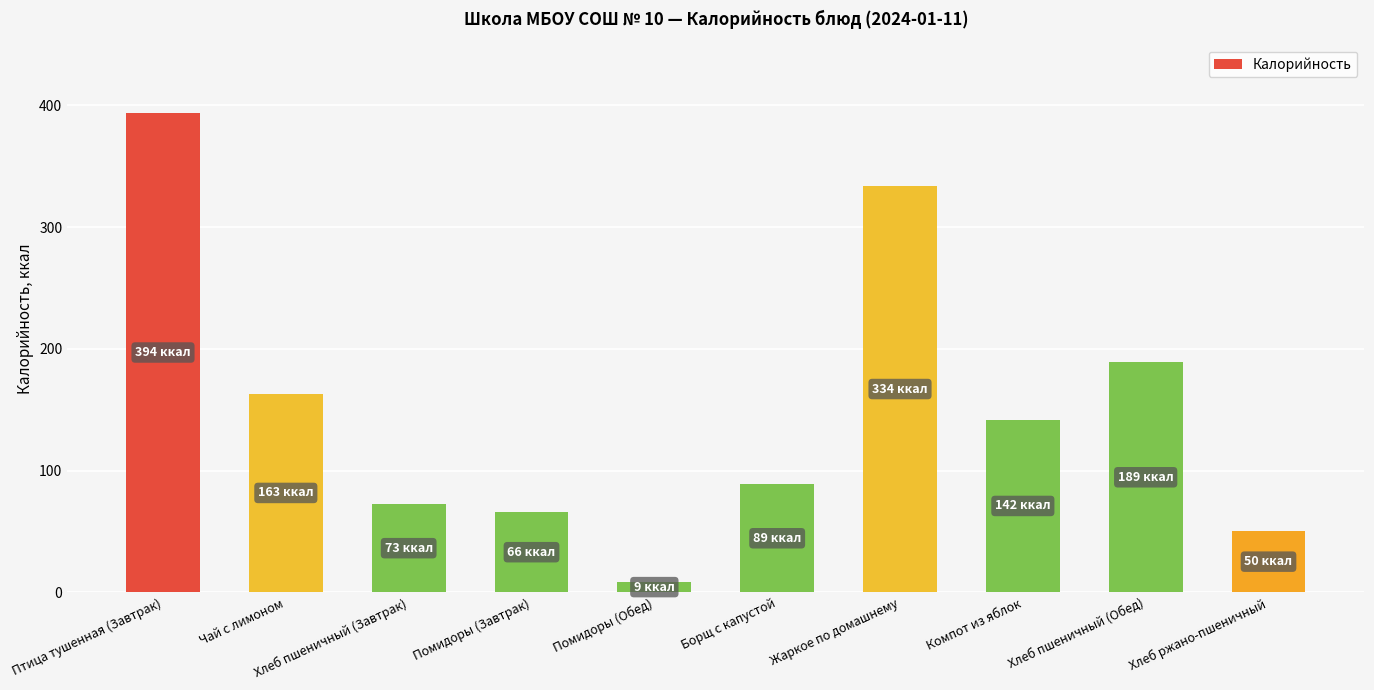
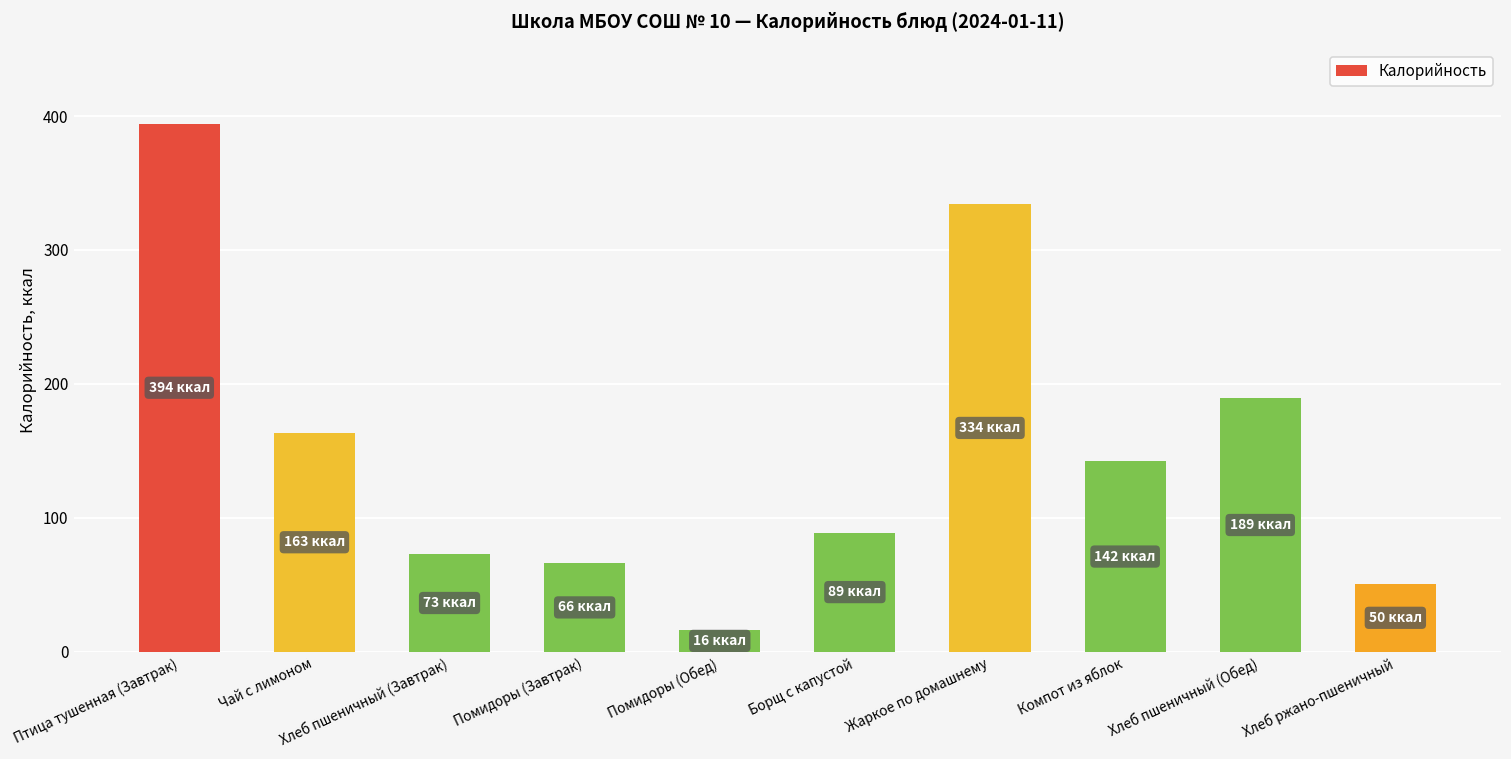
Помидоры (Обед): 9 -> 16
